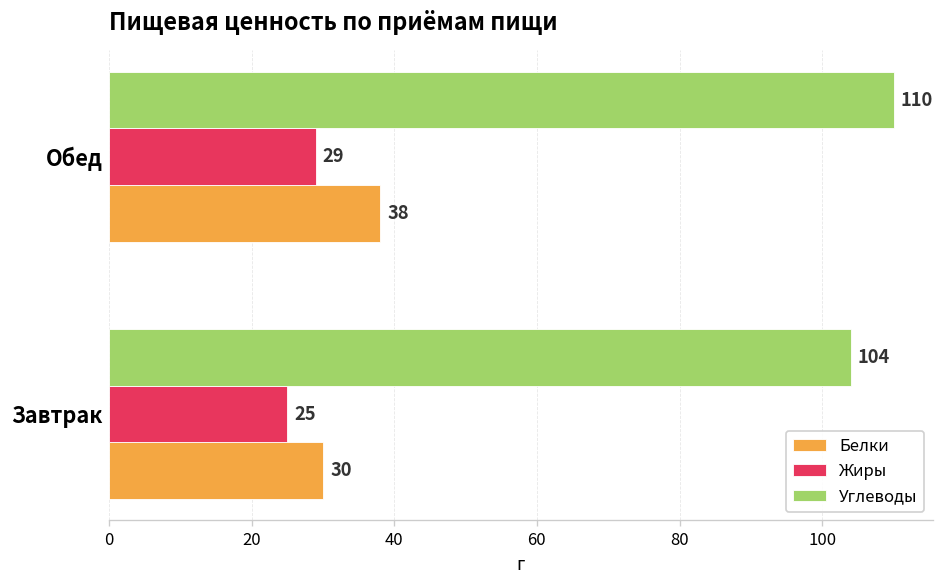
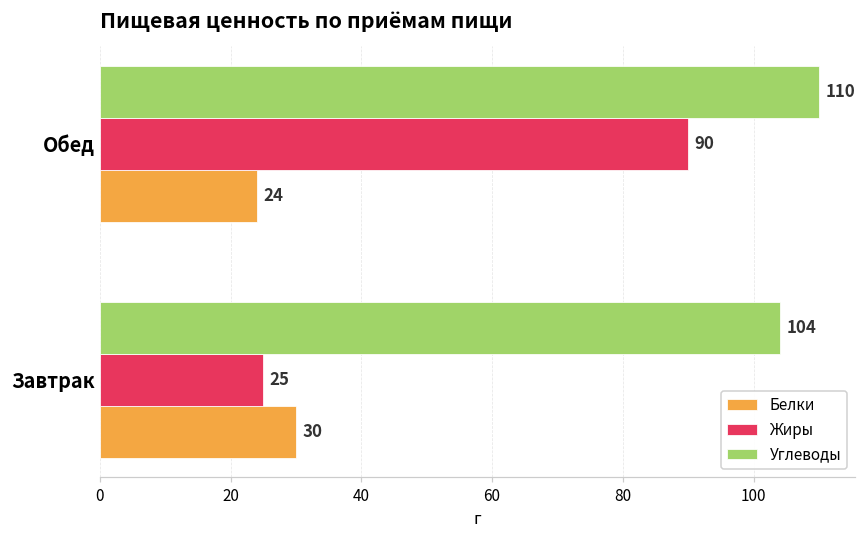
Жиры, Обед: 29 -> 90
Белки, Обед: 38 -> 24
